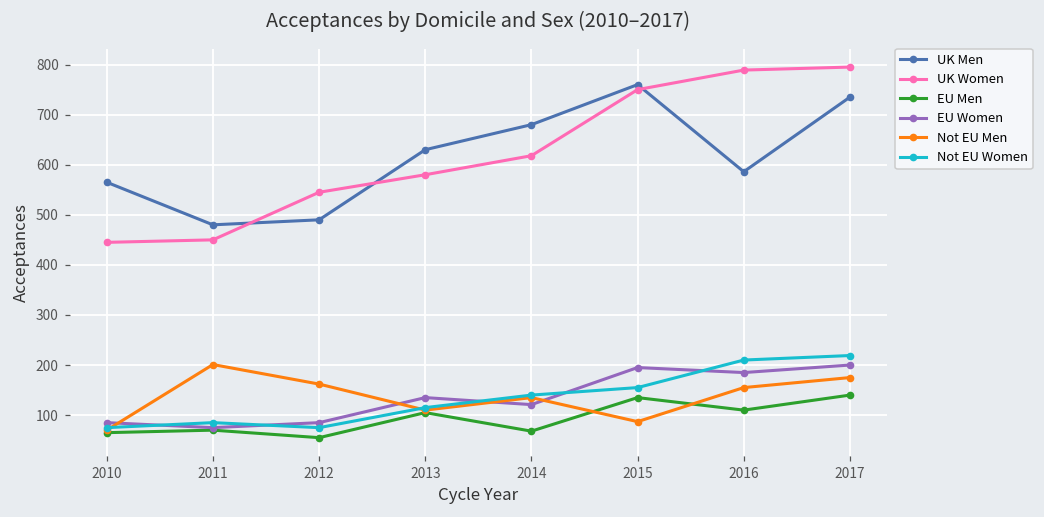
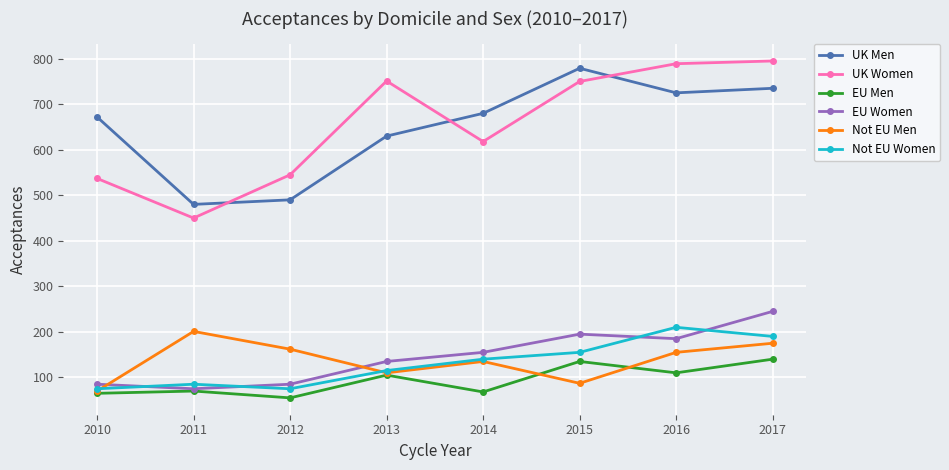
UK Men, 2010: 570 -> 670
UK Women, 2010: 450 -> 540
UK Women, 2013: 580 -> 750
EU Women, 2014: 120 -> 160
UK Men, 2015: 760 -> 780
UK Men, 2016: 590 -> 730
EU Women, 2017: 200 -> 250
Not EU Women, 2017: 220 -> 190
